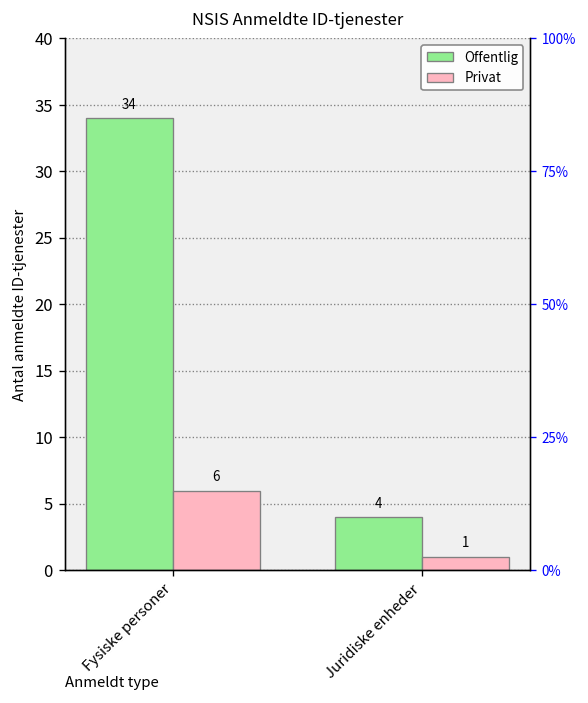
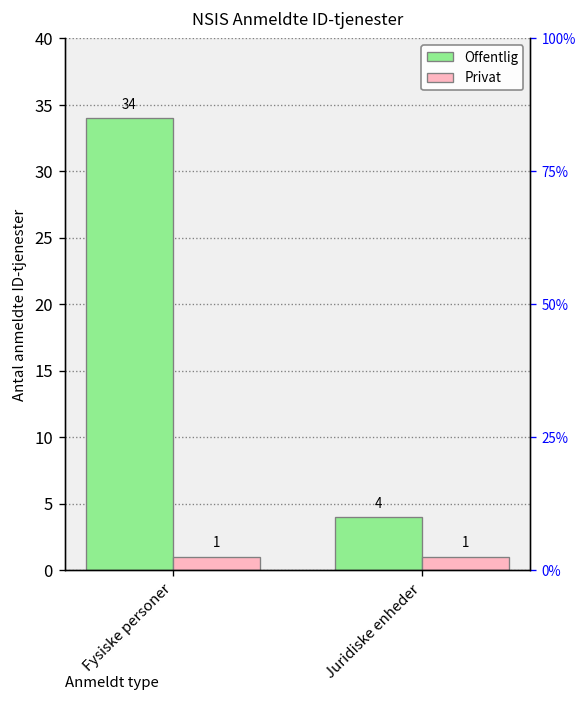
Privat, Fysiske personer: 6 -> 1
